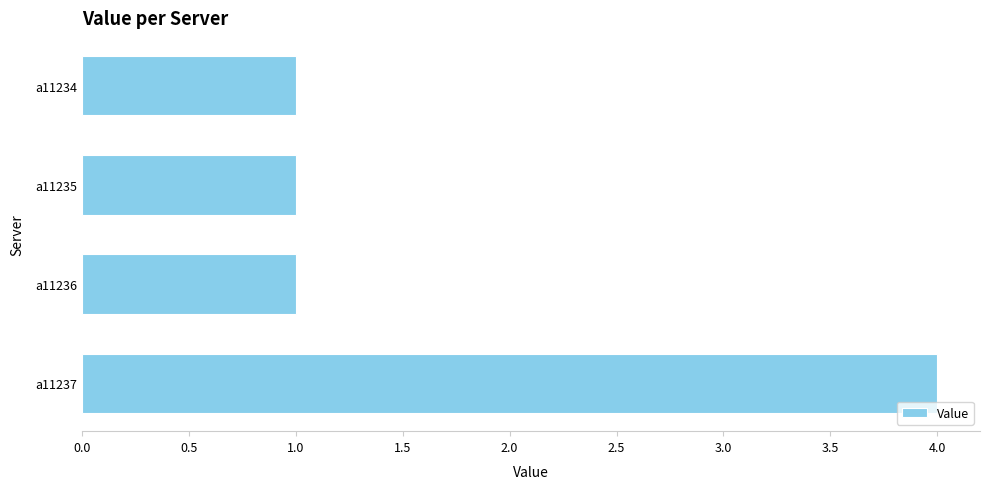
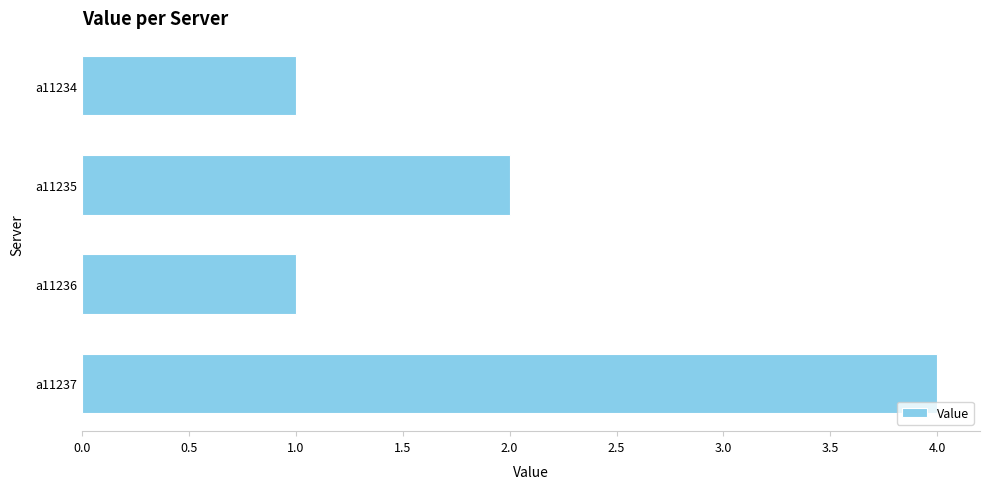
a11235: 1 -> 2
